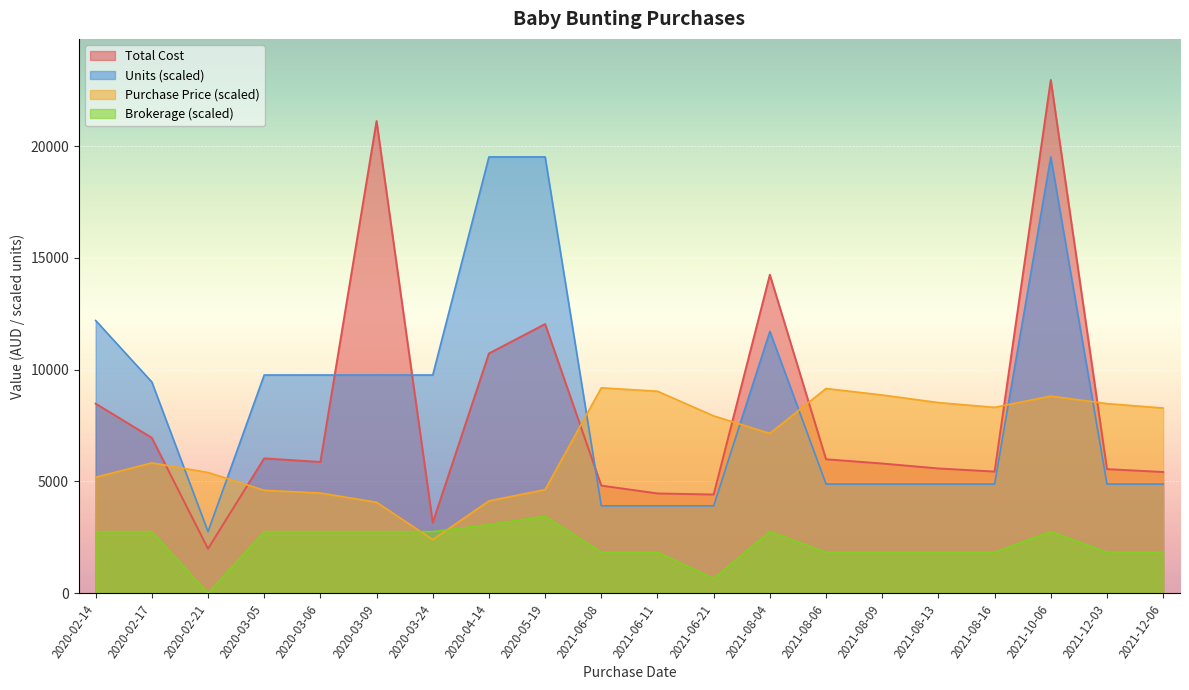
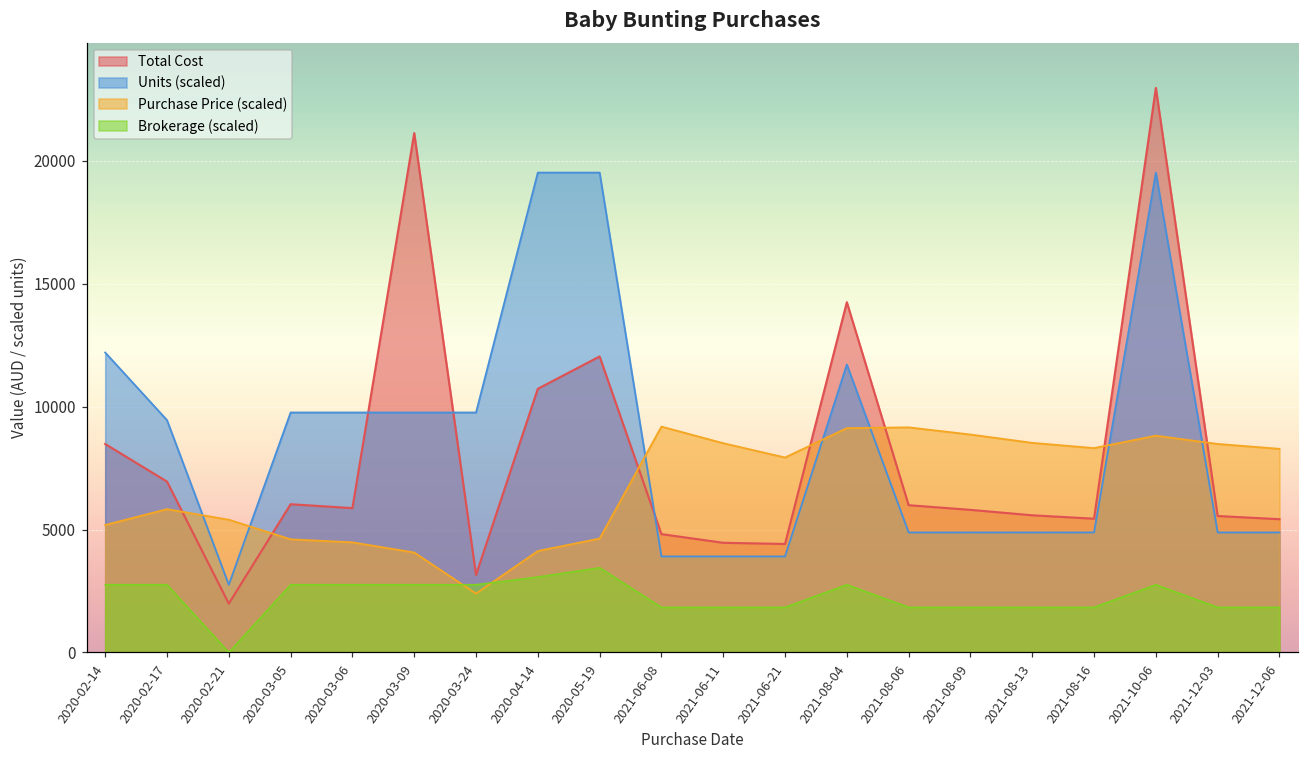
Purchase Price (scaled), 2021-06-11: 9000 -> 8500
Brokerage (scaled), 2021-06-21: 700 -> 1800
Purchase Price (scaled), 2021-08-04: 7100 -> 9100
